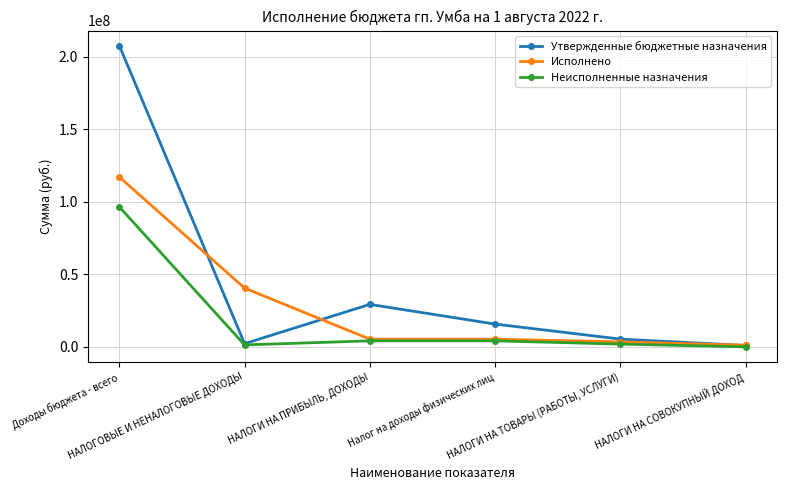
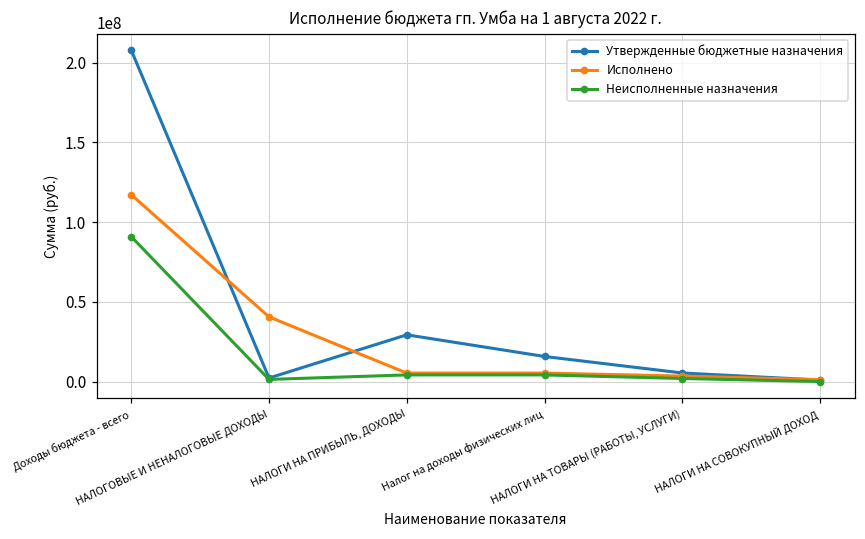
Неисполненные назначения, Доходы бюджета - всего: 97000000 -> 91000000
